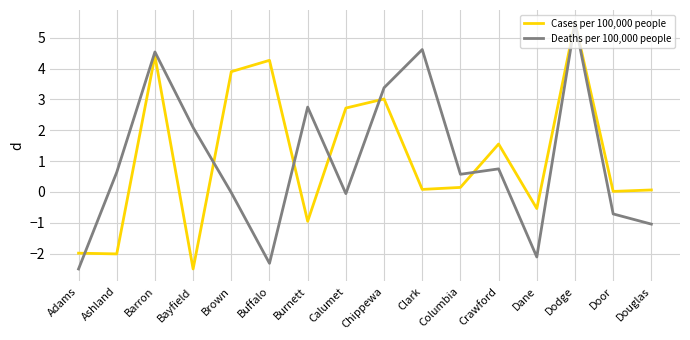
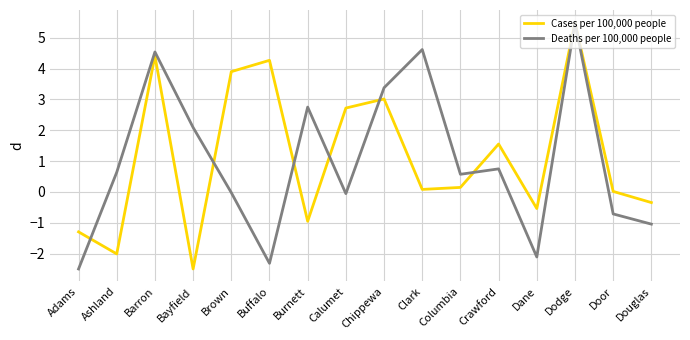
Cases per 100,000 people, Adams: -2.0 -> -1.3
Cases per 100,000 people, Douglas: 0.1 -> -0.3
